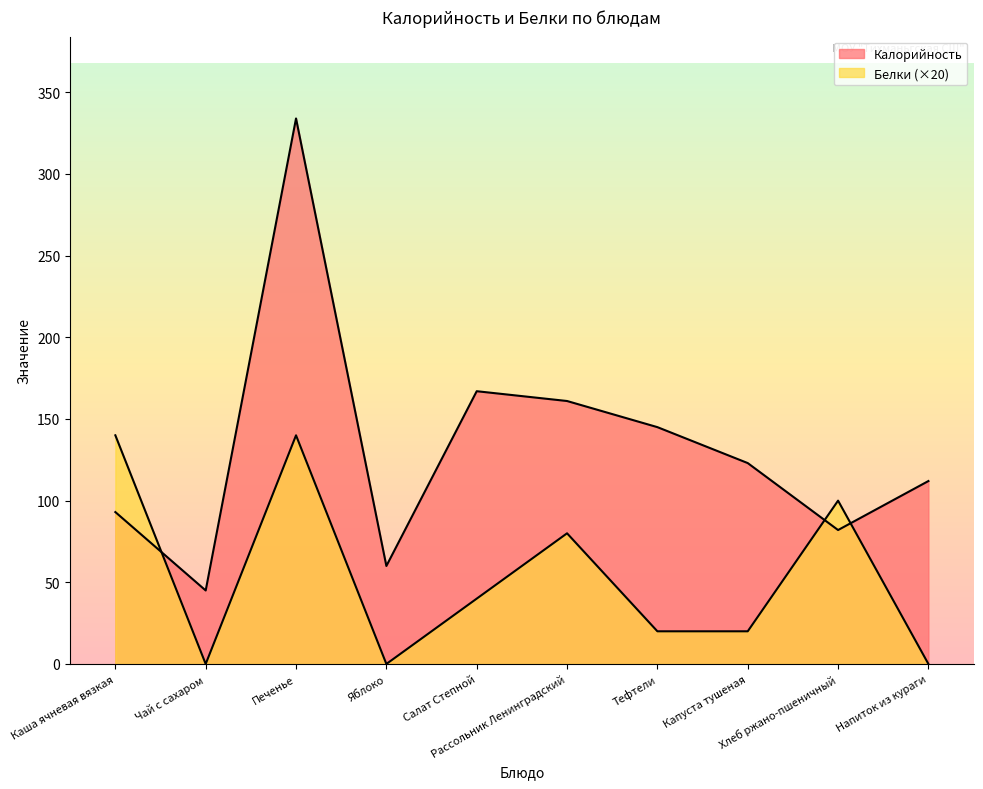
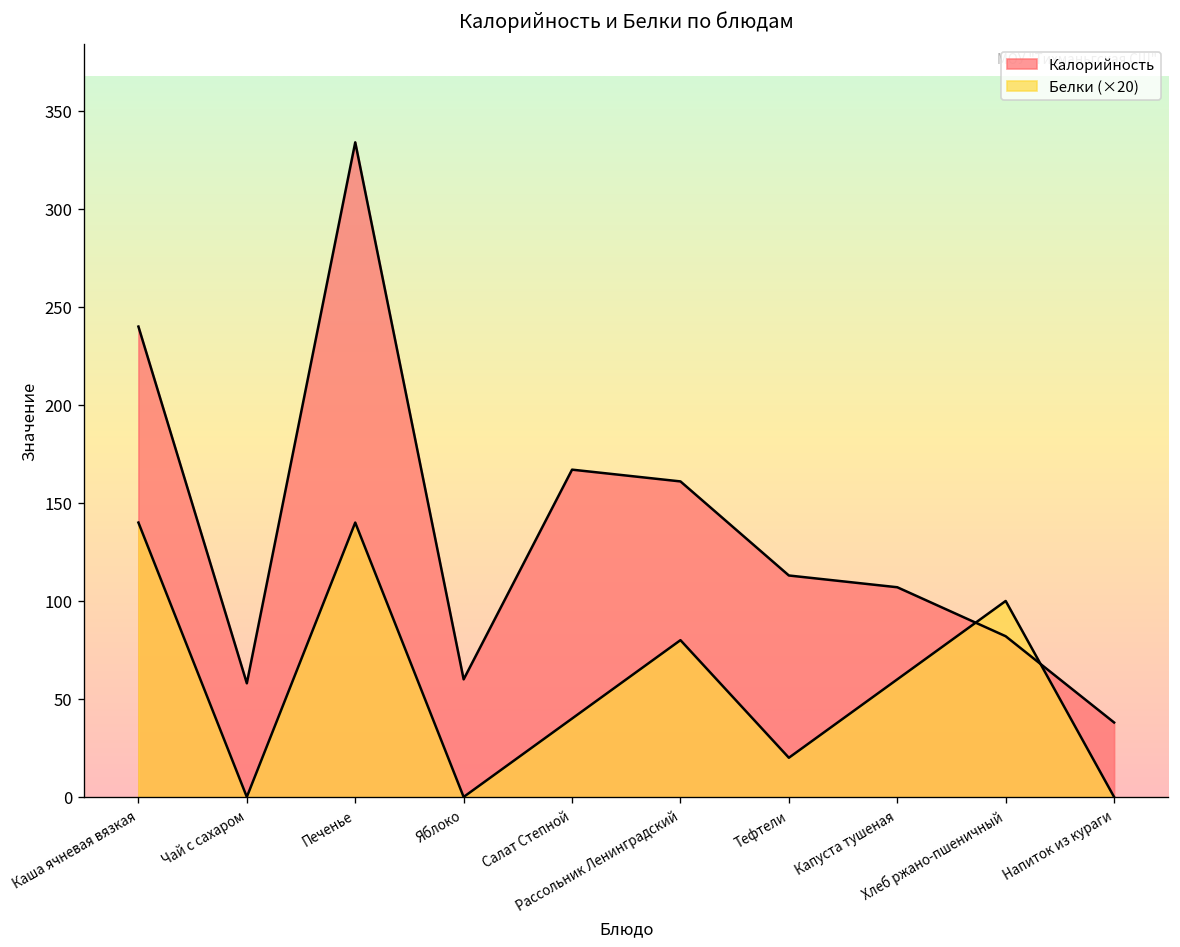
Калорийность, Каша ячневая вязкая: 93 -> 240
Калорийность, Чай с сахаром: 45 -> 58
Калорийность, Тефтели: 145 -> 113
Калорийность, Капуста тушеная: 123 -> 107
Белки (×20), Капуста тушеная: 20 -> 60
Калорийность, Напиток из кураги: 112 -> 38
